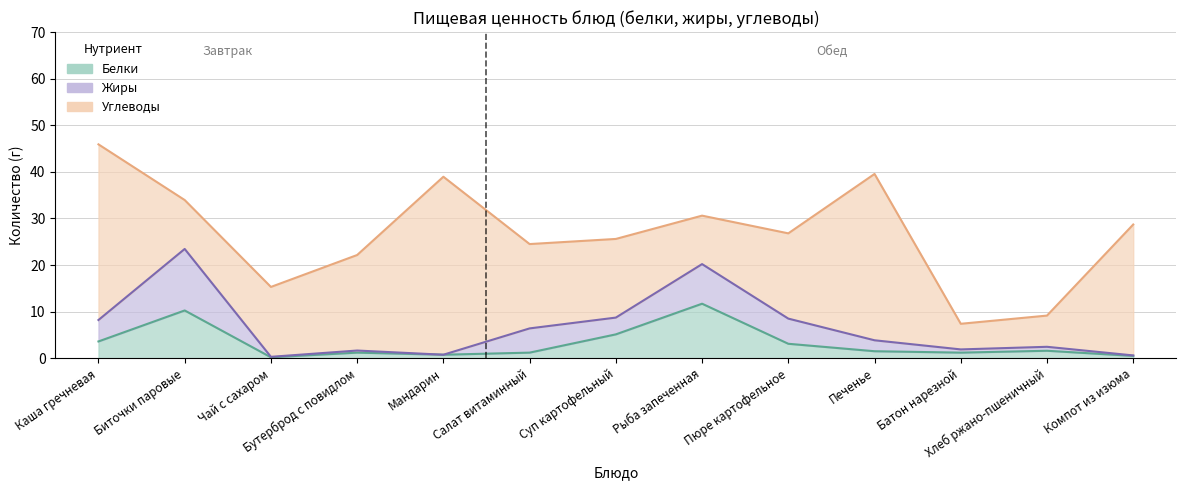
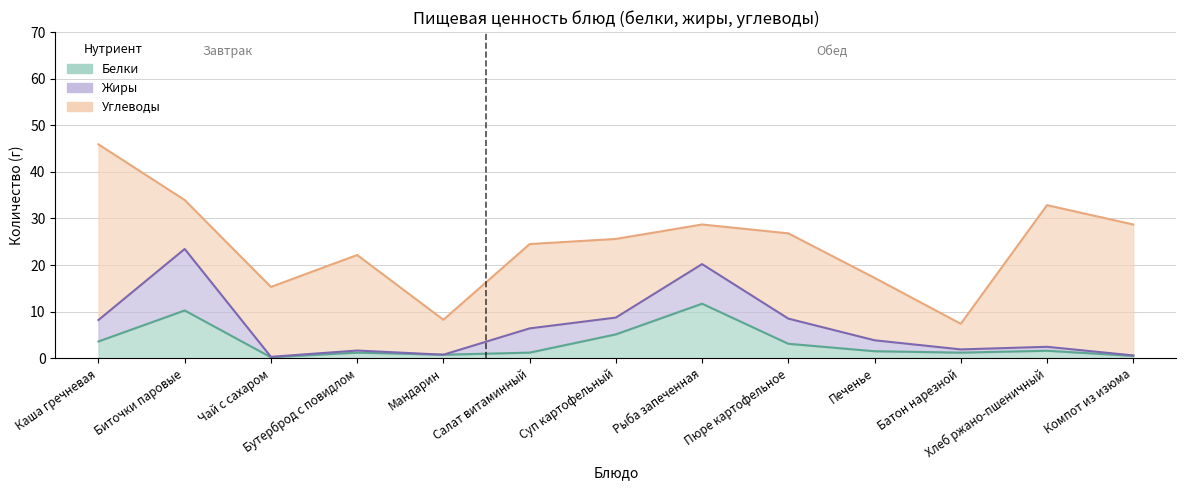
Углеводы, Мандарин: 38 -> 8
Углеводы, Рыба запеченная: 10 -> 9
Углеводы, Печенье: 36 -> 13
Углеводы, Хлеб ржано-пшеничный: 7 -> 30
